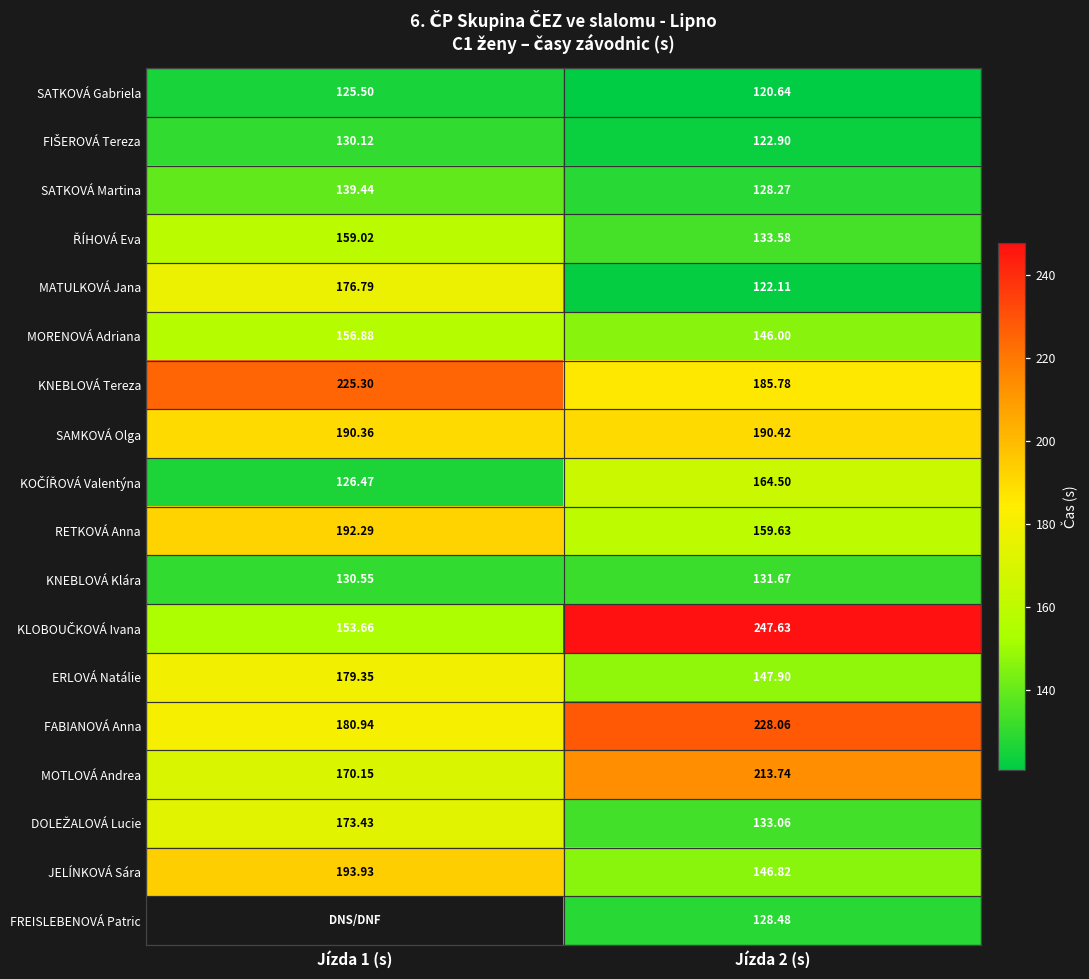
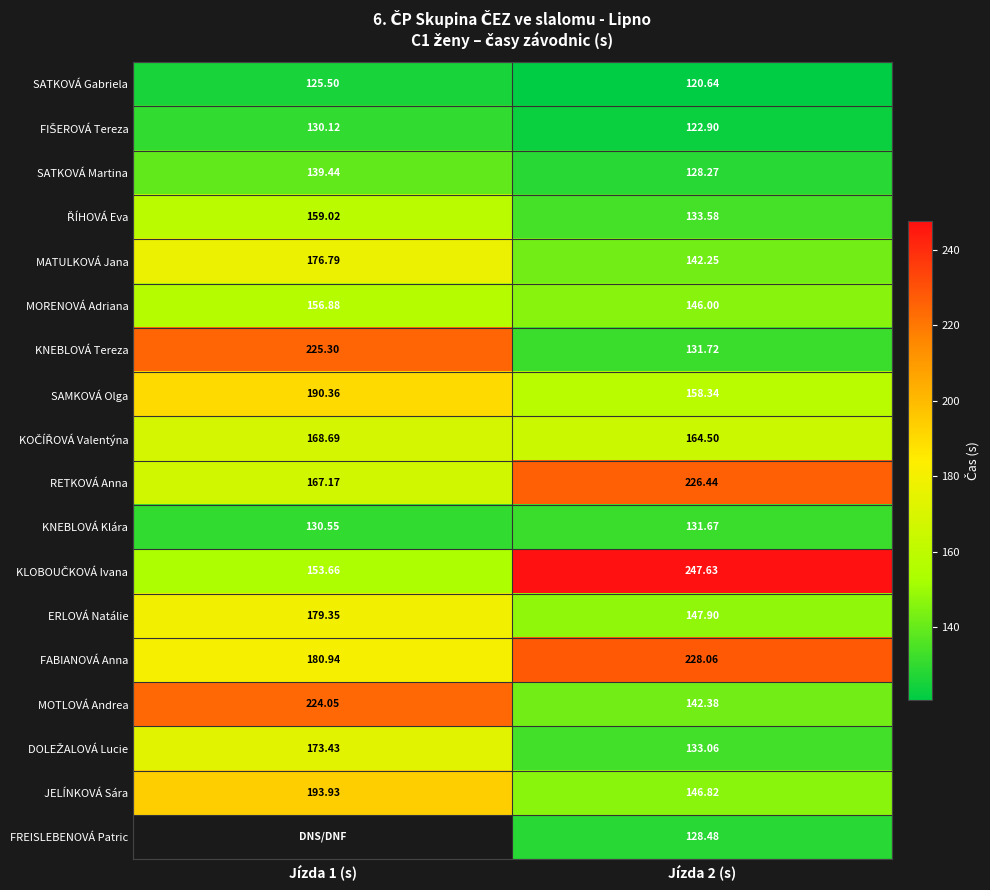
MATULKOVÁ Jana, Jízda 2 (s): 122.11 -> 142.25
KNEBLOVÁ Tereza, Jízda 2 (s): 185.78 -> 131.72
SAMKOVÁ Olga, Jízda 2 (s): 190.42 -> 158.34
KOČÍŘOVÁ Valentýna, Jízda 1 (s): 126.47 -> 168.69
RETKOVÁ Anna, Jízda 1 (s): 192.29 -> 167.17
RETKOVÁ Anna, Jízda 2 (s): 159.63 -> 226.44
MOTLOVÁ Andrea, Jízda 1 (s): 170.15 -> 224.05
MOTLOVÁ Andrea, Jízda 2 (s): 213.74 -> 142.38
